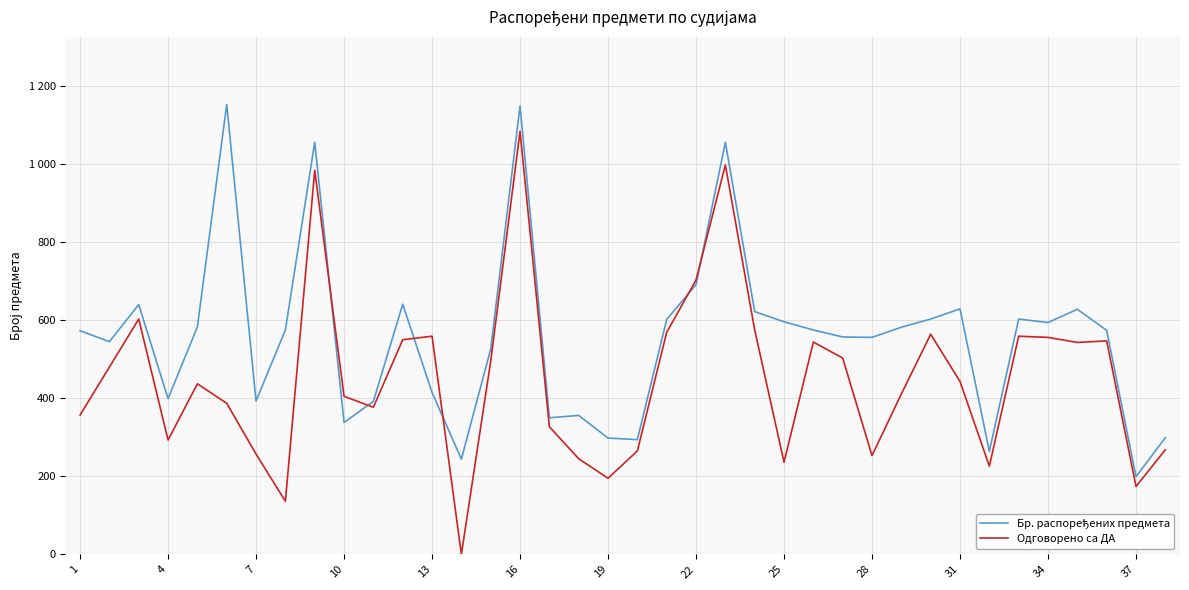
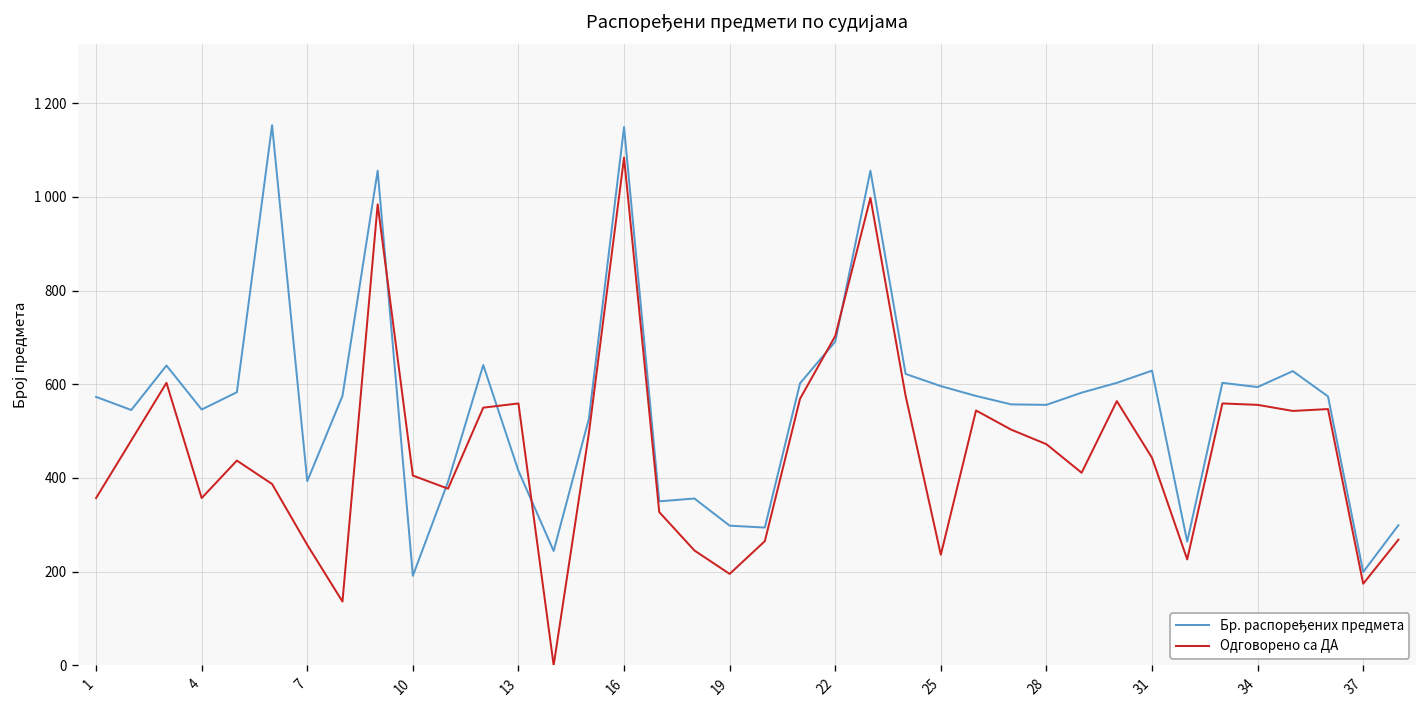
Бр. распоређених предмета, 4: 400 -> 550
Одговорено са ДА, 4: 290 -> 360
Бр. распоређених предмета, 10: 340 -> 190
Одговорено са ДА, 28: 250 -> 470
